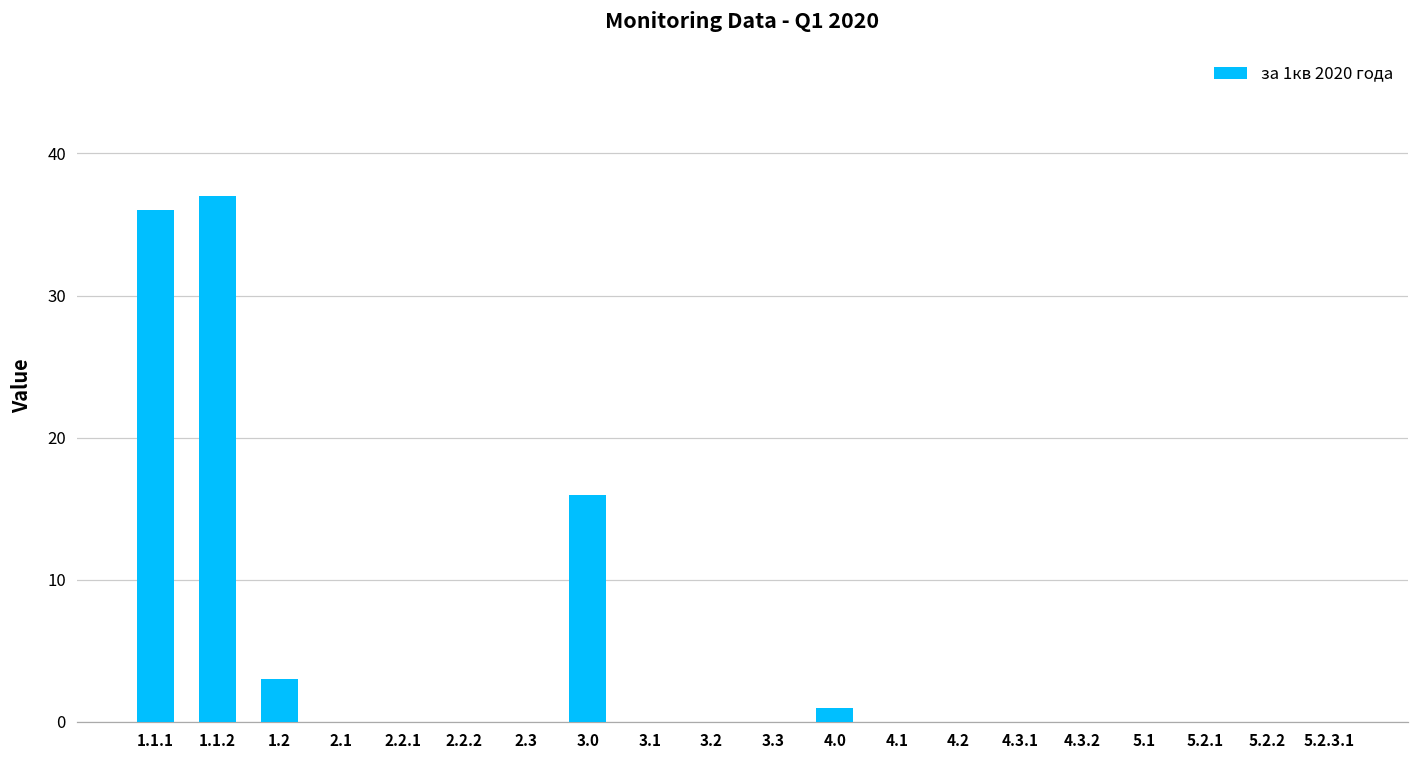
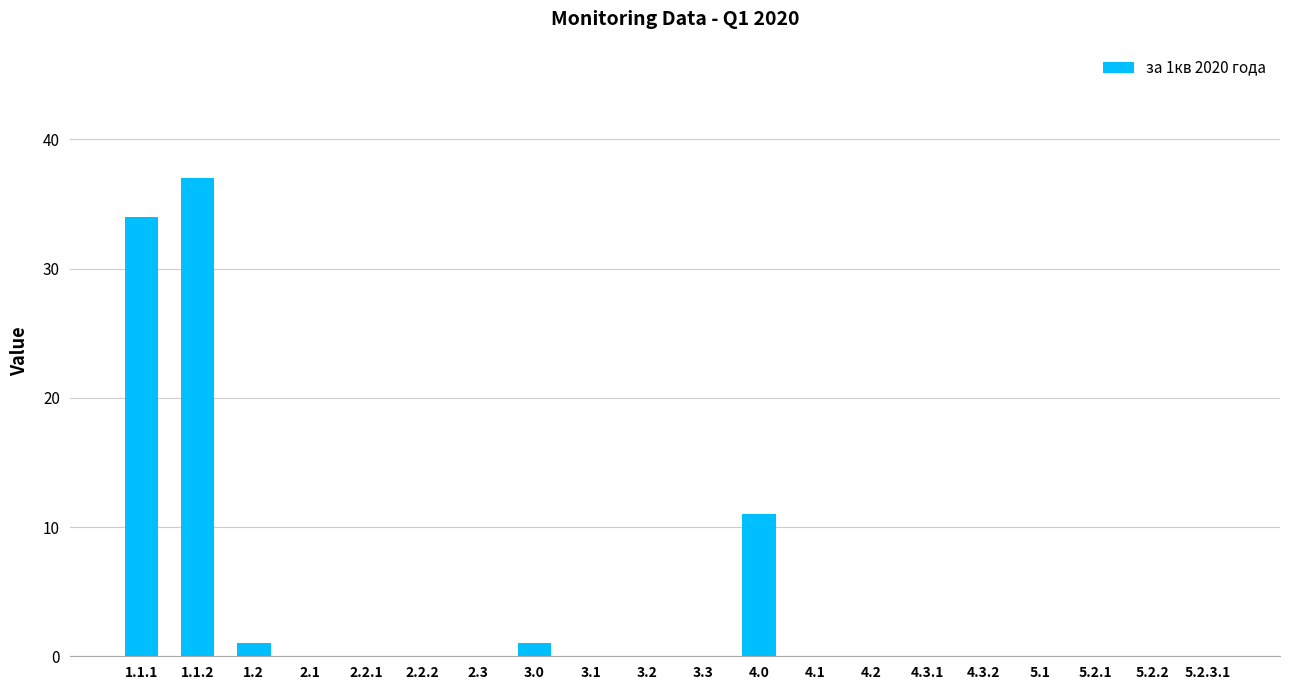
1.1.1: 36 -> 34
1.2: 3 -> 1
3.0: 16 -> 1
4.0: 1 -> 11
